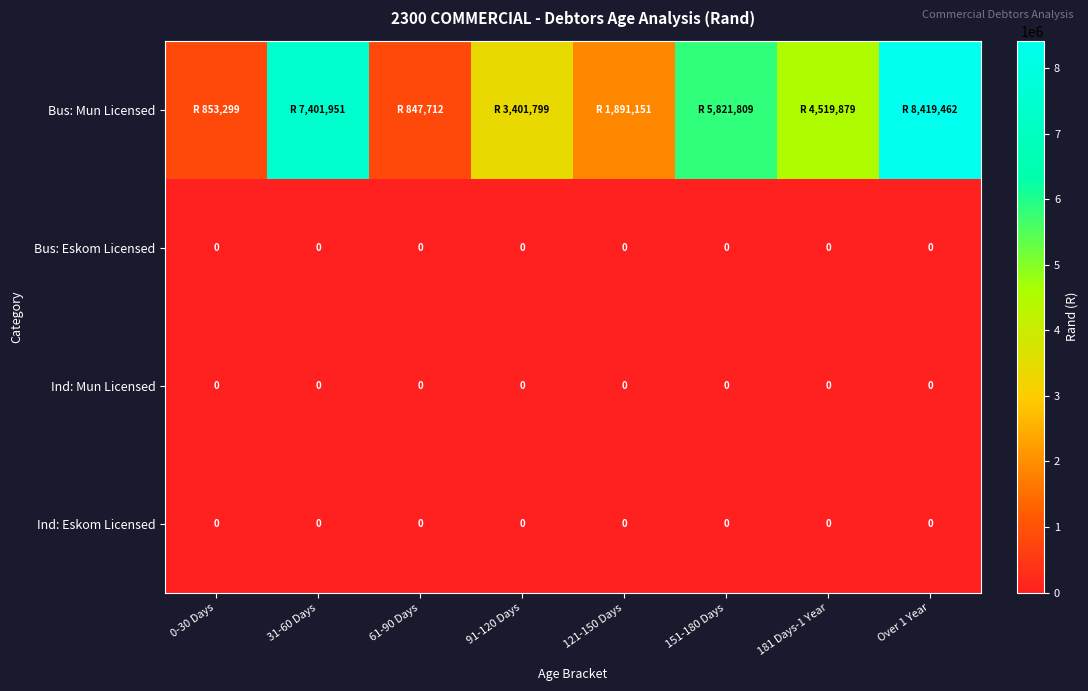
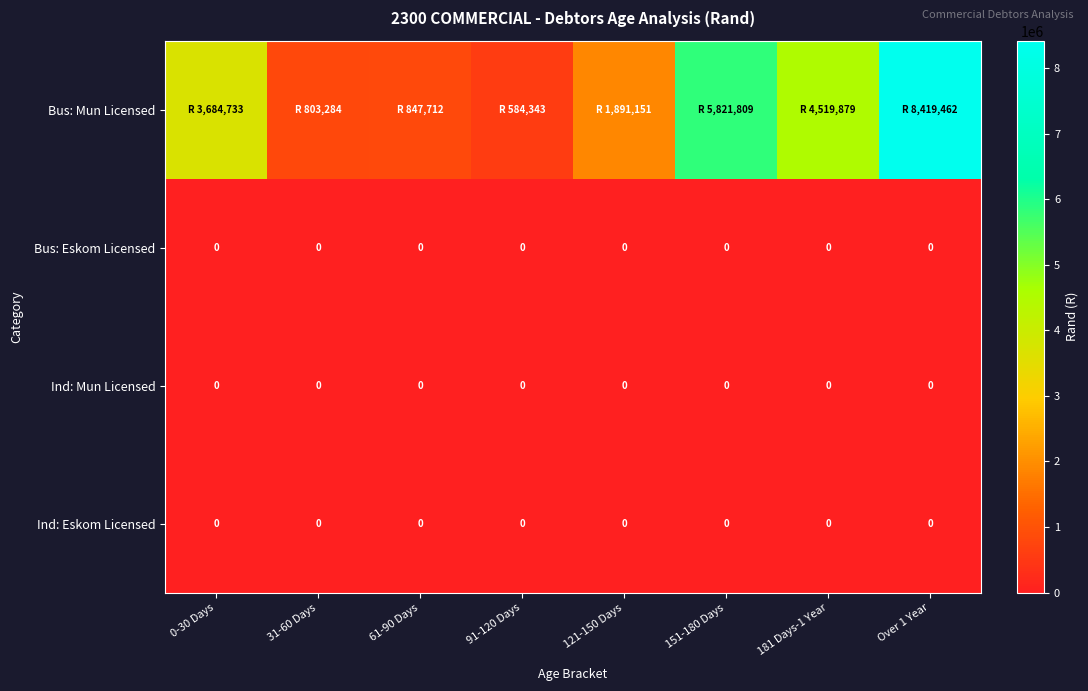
Bus: Mun Licensed, 0-30 Days: 853,299 -> 3,684,733
Bus: Mun Licensed, 31-60 Days: 7,401,951 -> 803,284
Bus: Mun Licensed, 91-120 Days: 3,401,799 -> 584,343
